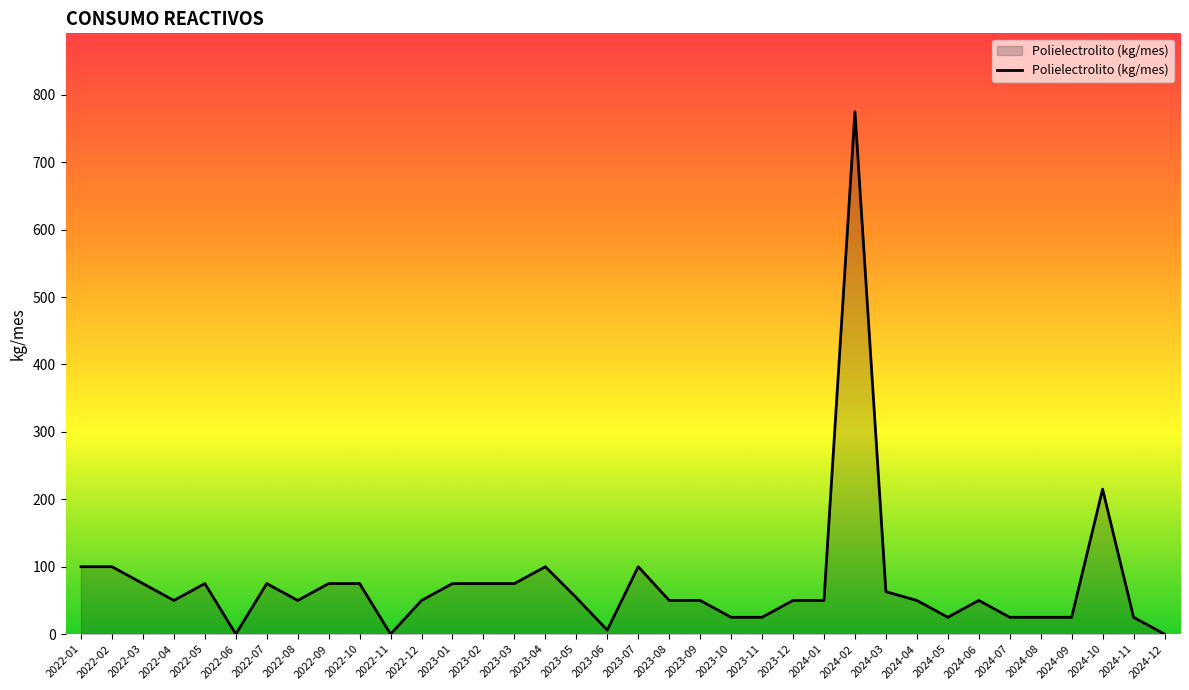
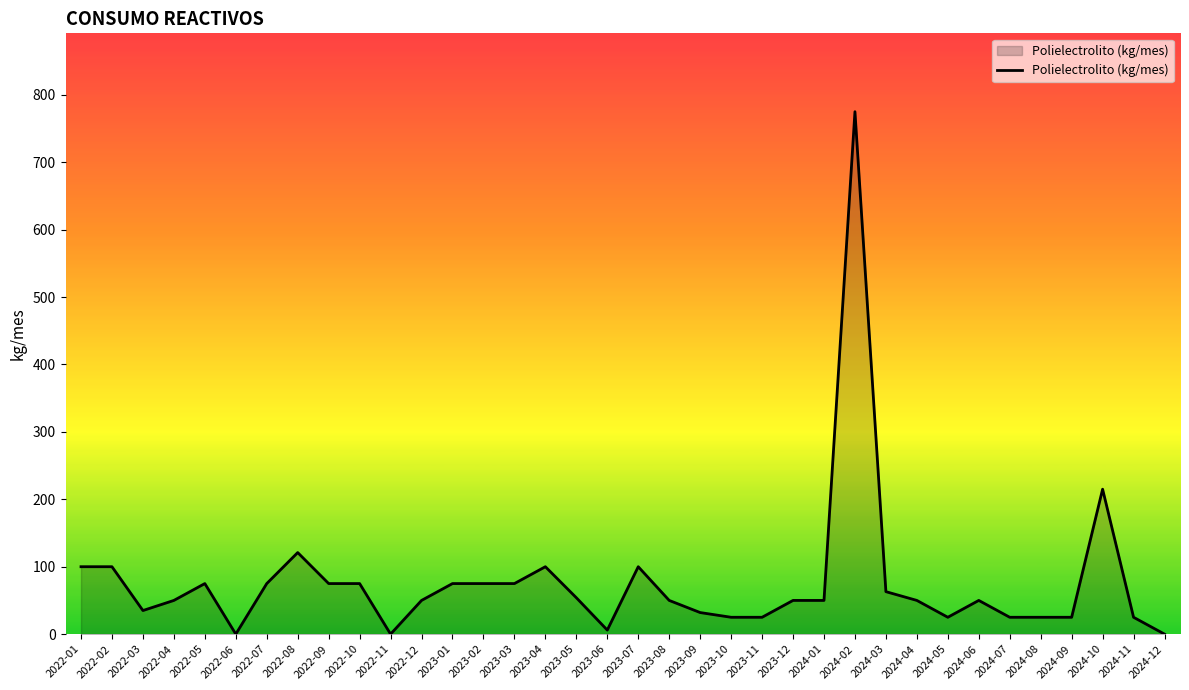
2022-03: 80 -> 40
2022-08: 50 -> 120
2023-09: 50 -> 30
